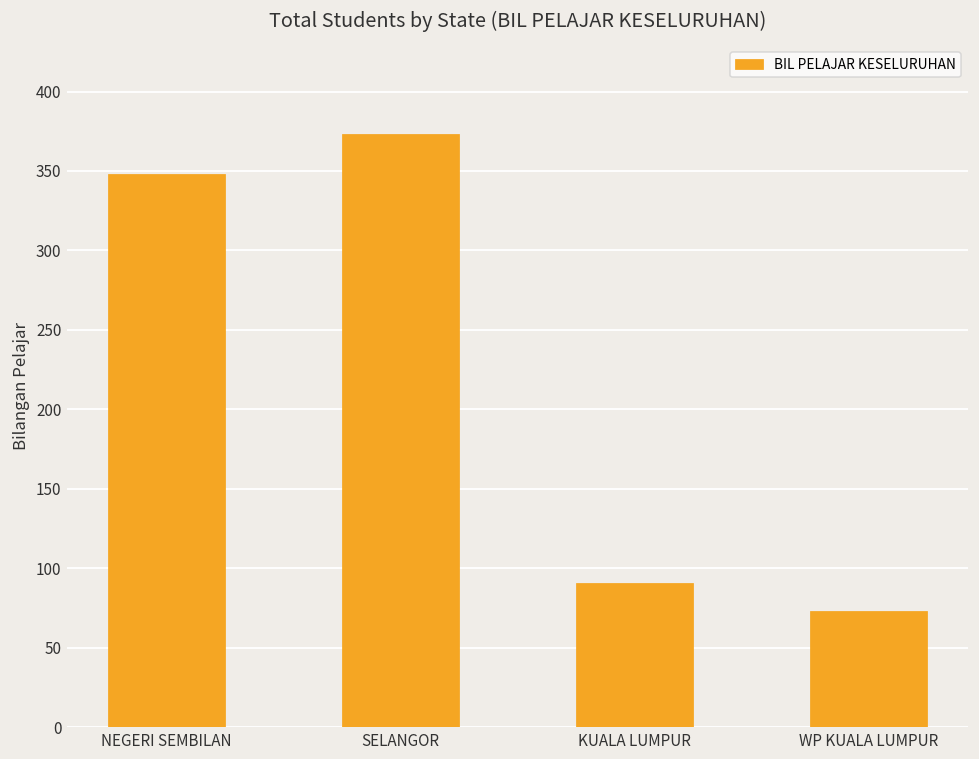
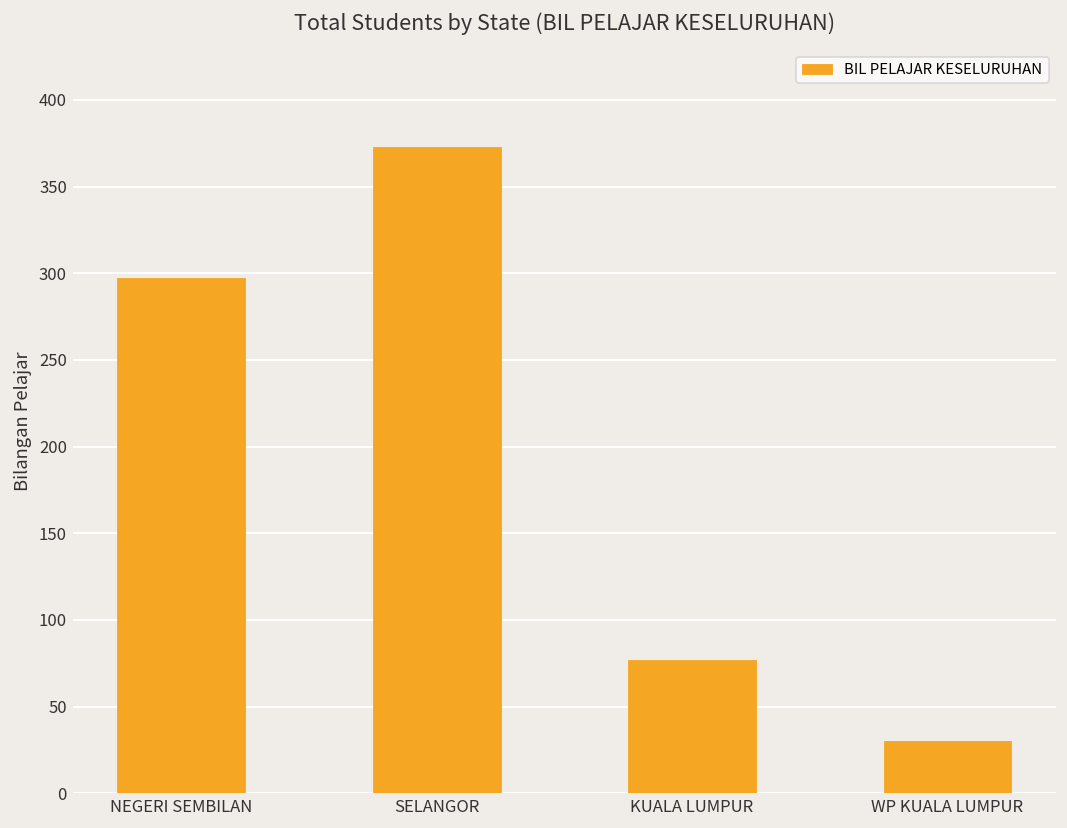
NEGERI SEMBILAN: 348 -> 297
KUALA LUMPUR: 91 -> 77
WP KUALA LUMPUR: 73 -> 30
